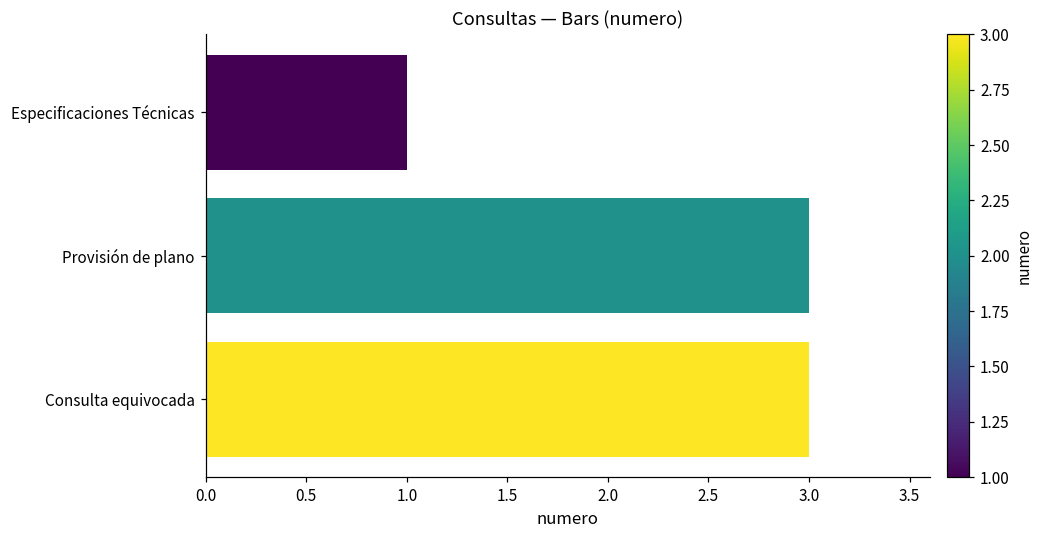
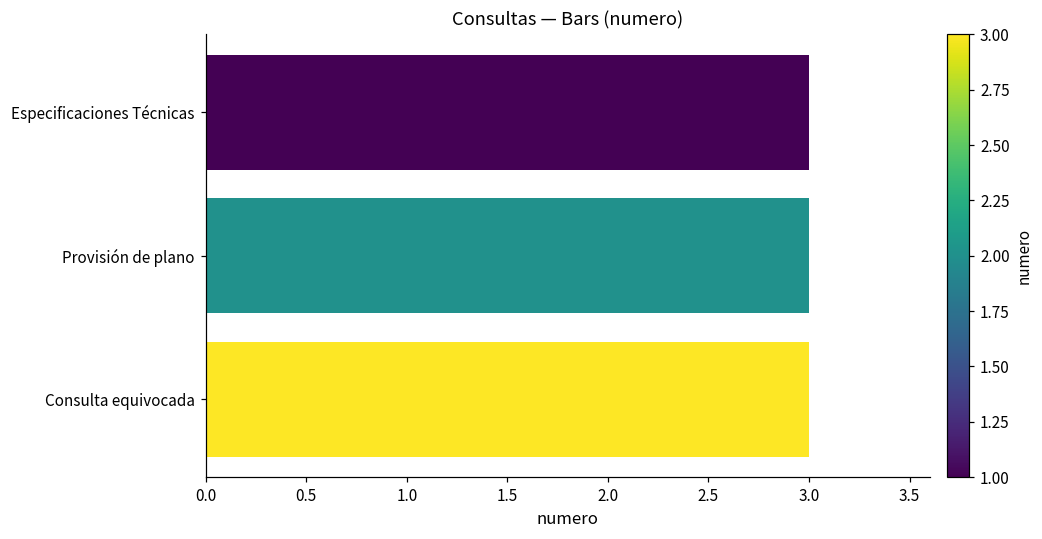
Especificaciones Técnicas: 1 -> 3
